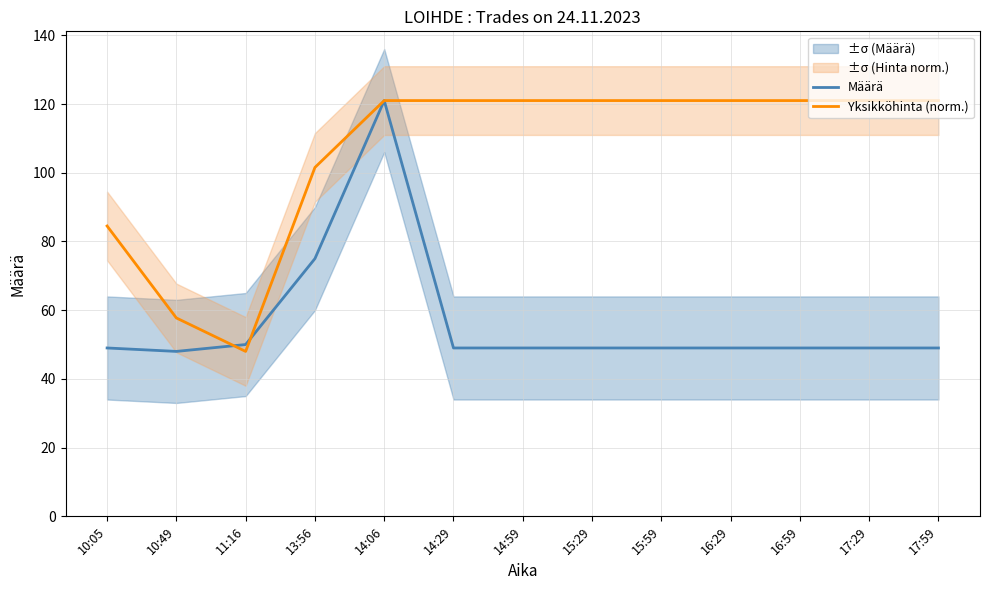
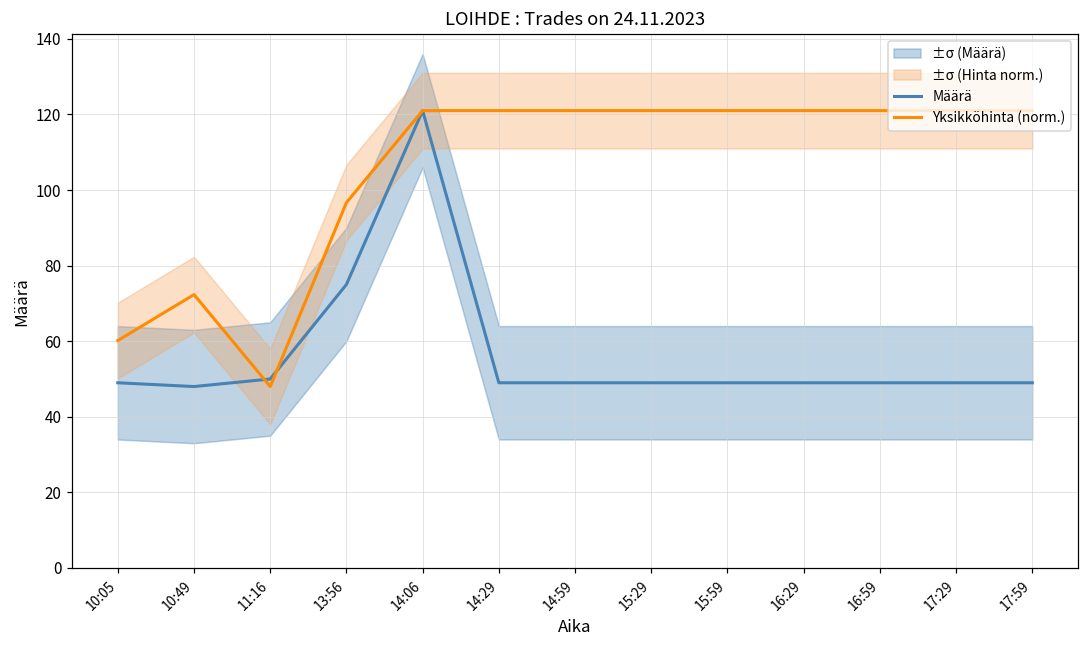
Yksikköhinta (norm.), 10:05: 85 -> 60
Yksikköhinta (norm.), 10:49: 58 -> 72
Yksikköhinta (norm.), 13:56: 102 -> 97
